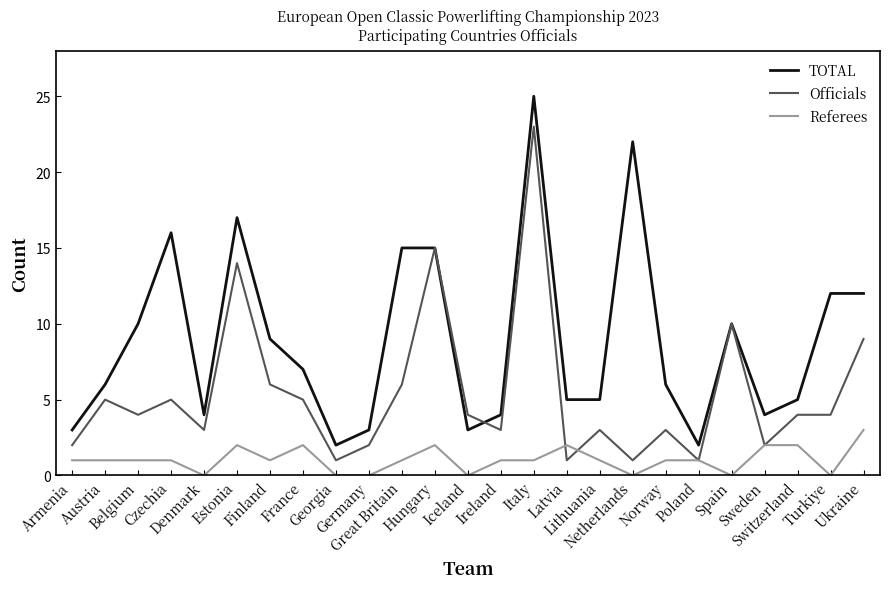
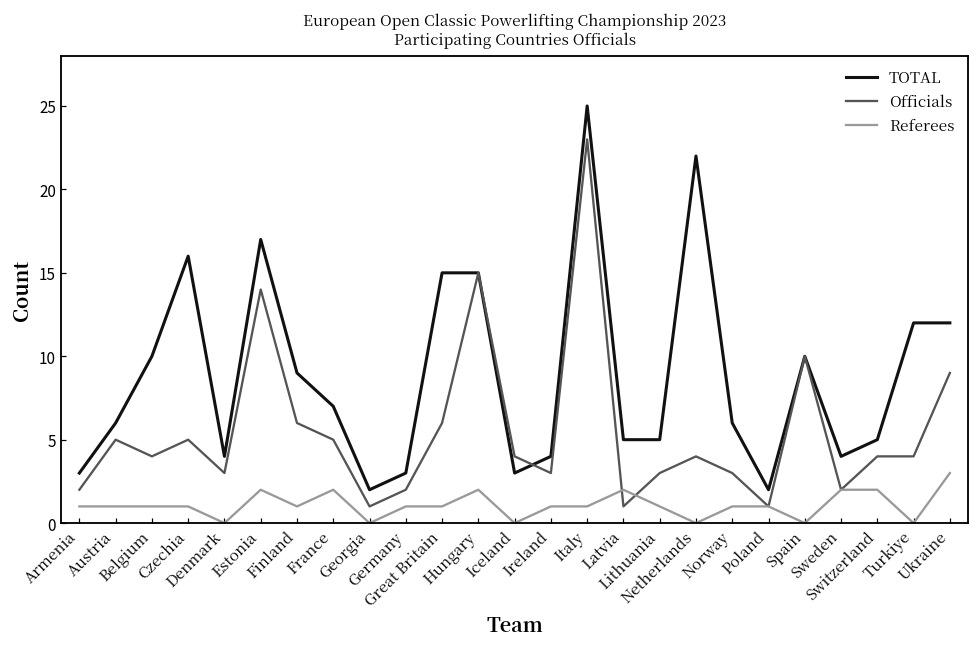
Referees, Germany: 0 -> 1
Officials, Netherlands: 1 -> 4
